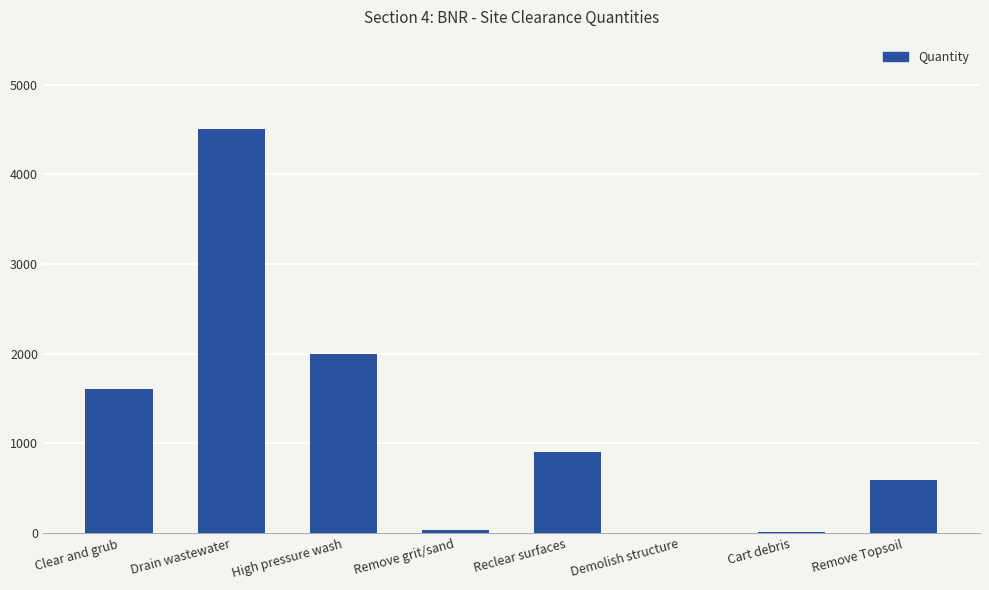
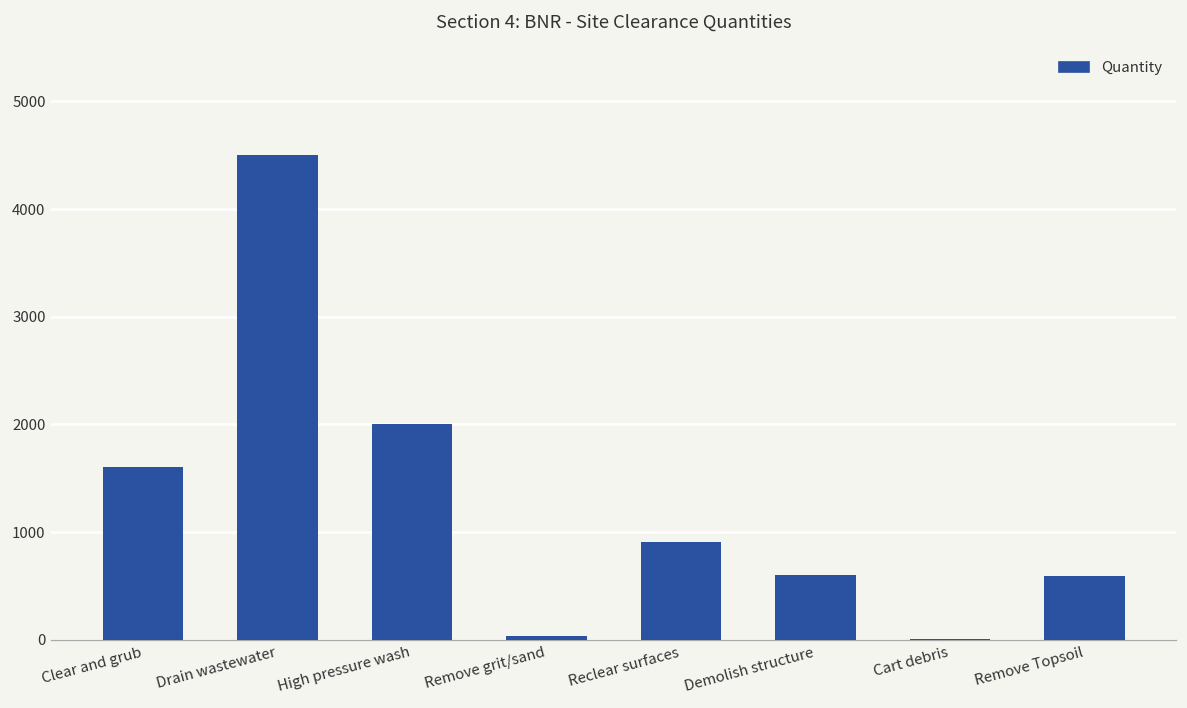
Demolish structure: 0 -> 600
